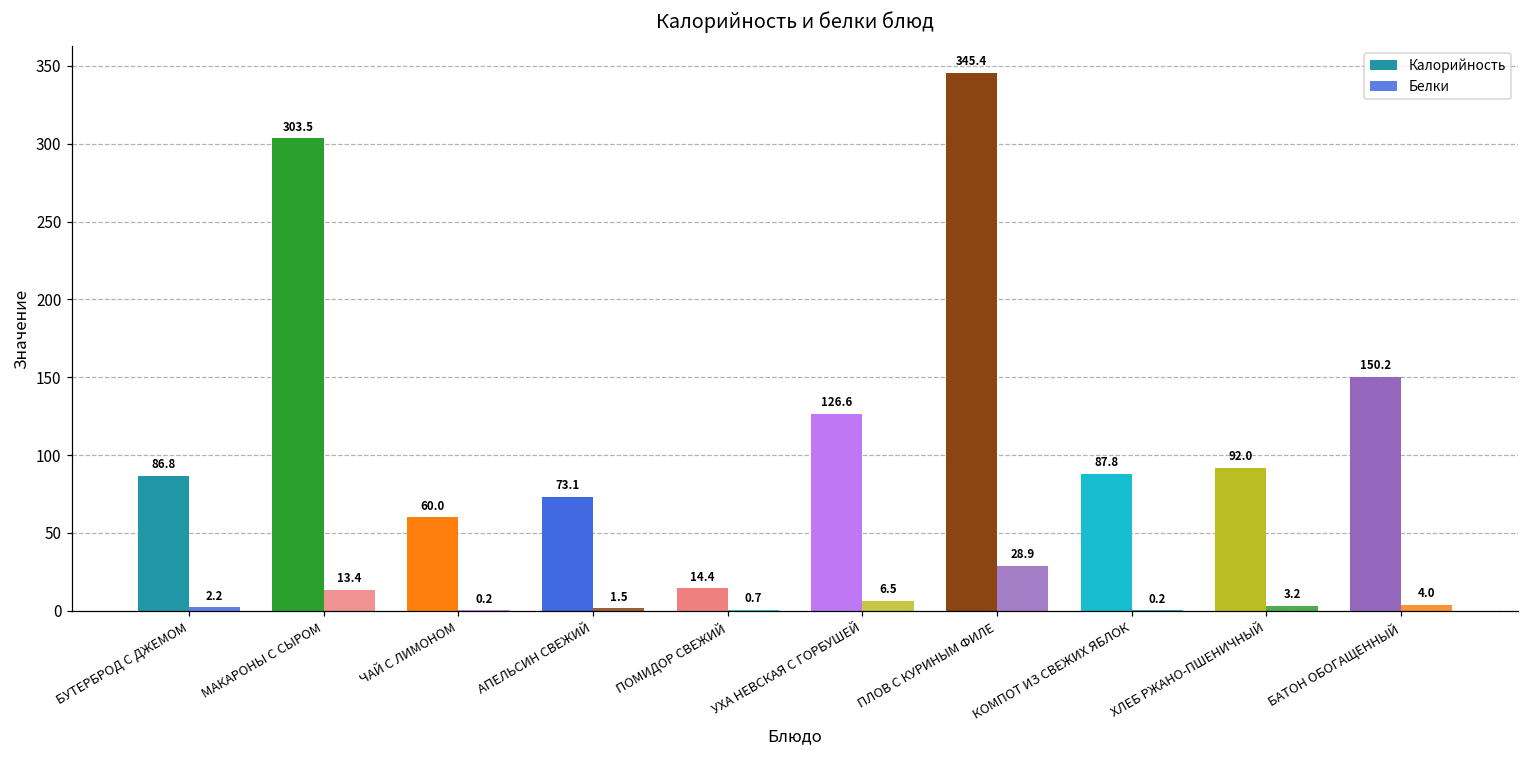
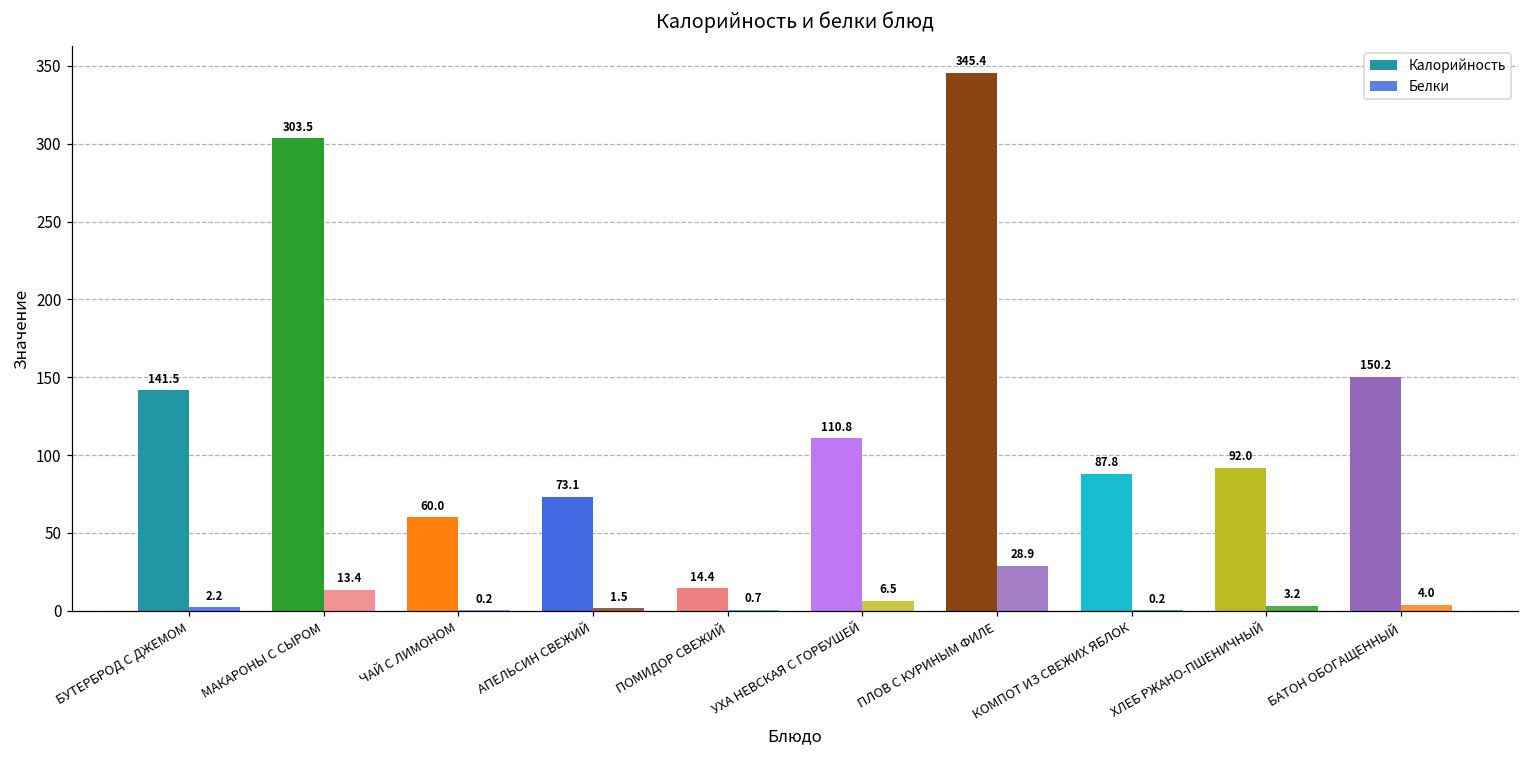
Калорийность, БУТЕРБРОД С ДЖЕМОМ: 86.8 -> 141.5
Калорийность, УХА НЕВСКАЯ С ГОРБУШЕЙ: 126.6 -> 110.8
